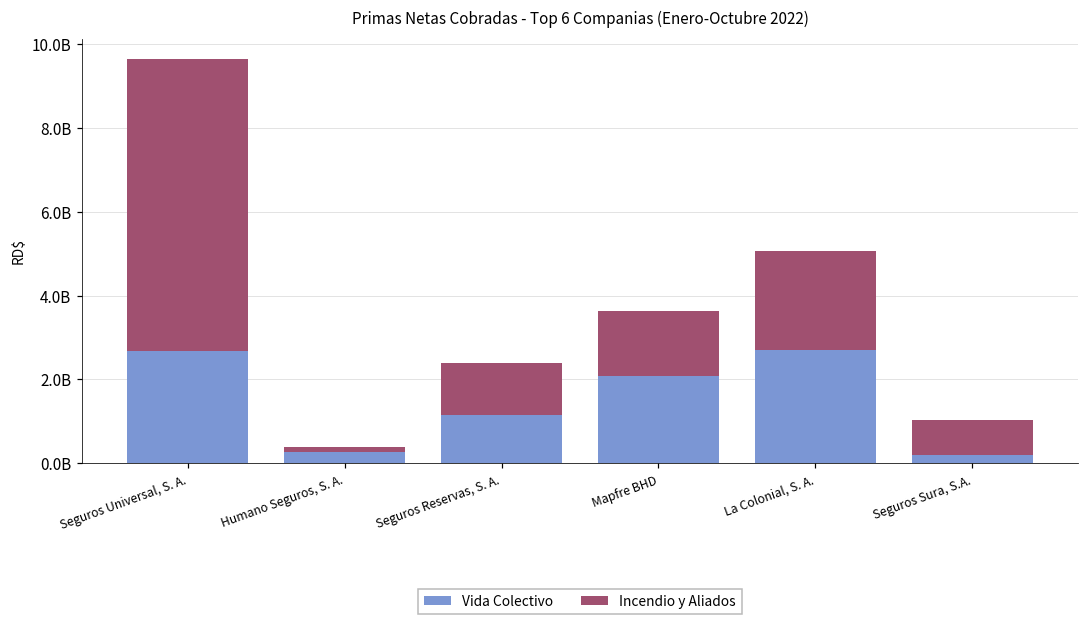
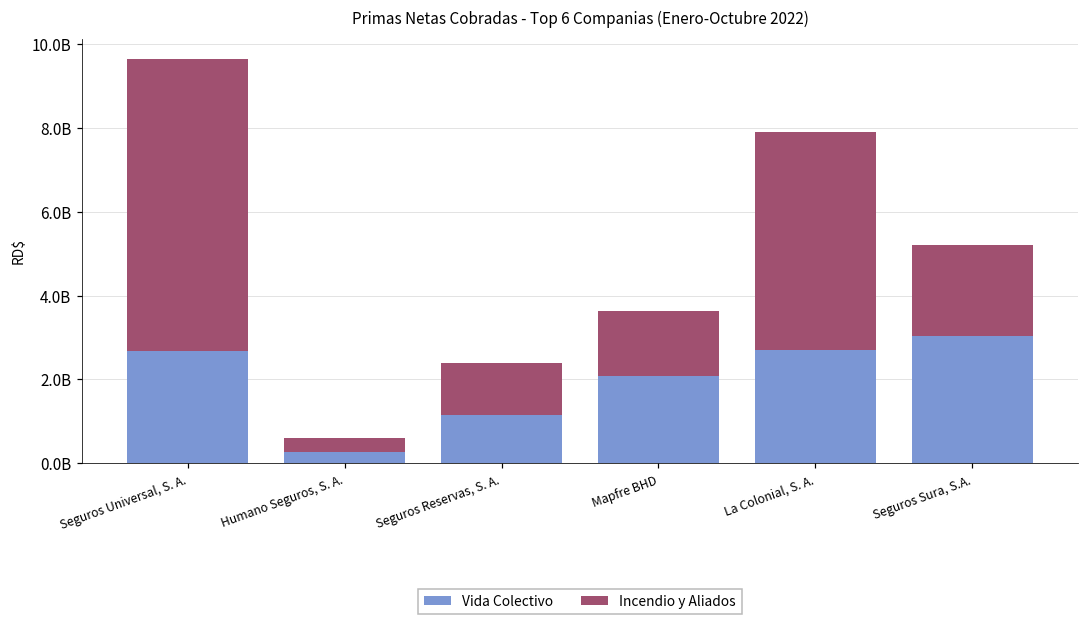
Incendio y Aliados, Humano Seguros, S. A.: 100000000 -> 400000000
Incendio y Aliados, La Colonial, S. A.: 2400000000 -> 5200000000
Vida Colectivo, Seguros Sura, S.A.: 200000000 -> 3000000000
Incendio y Aliados, Seguros Sura, S.A.: 900000000 -> 2200000000
